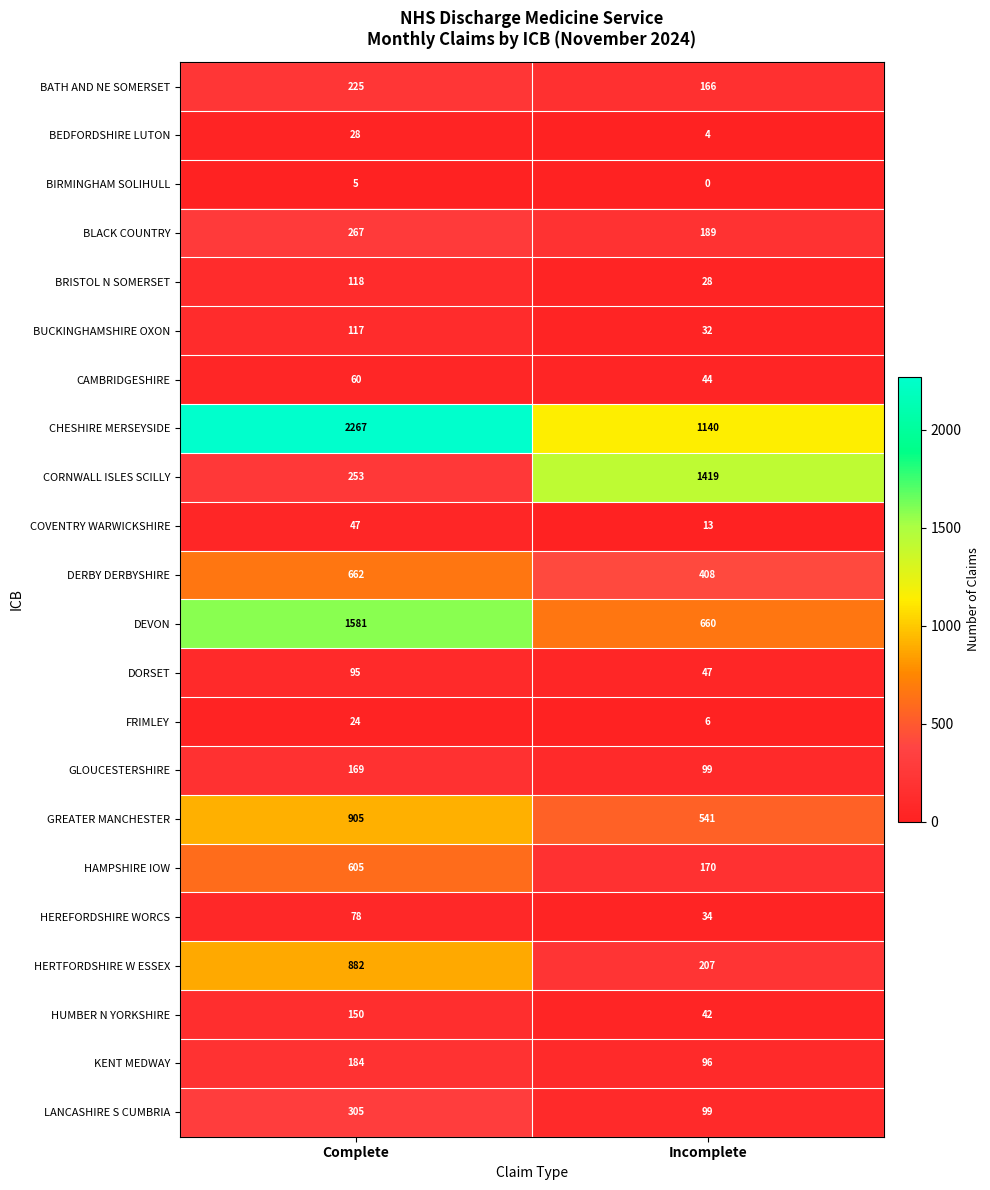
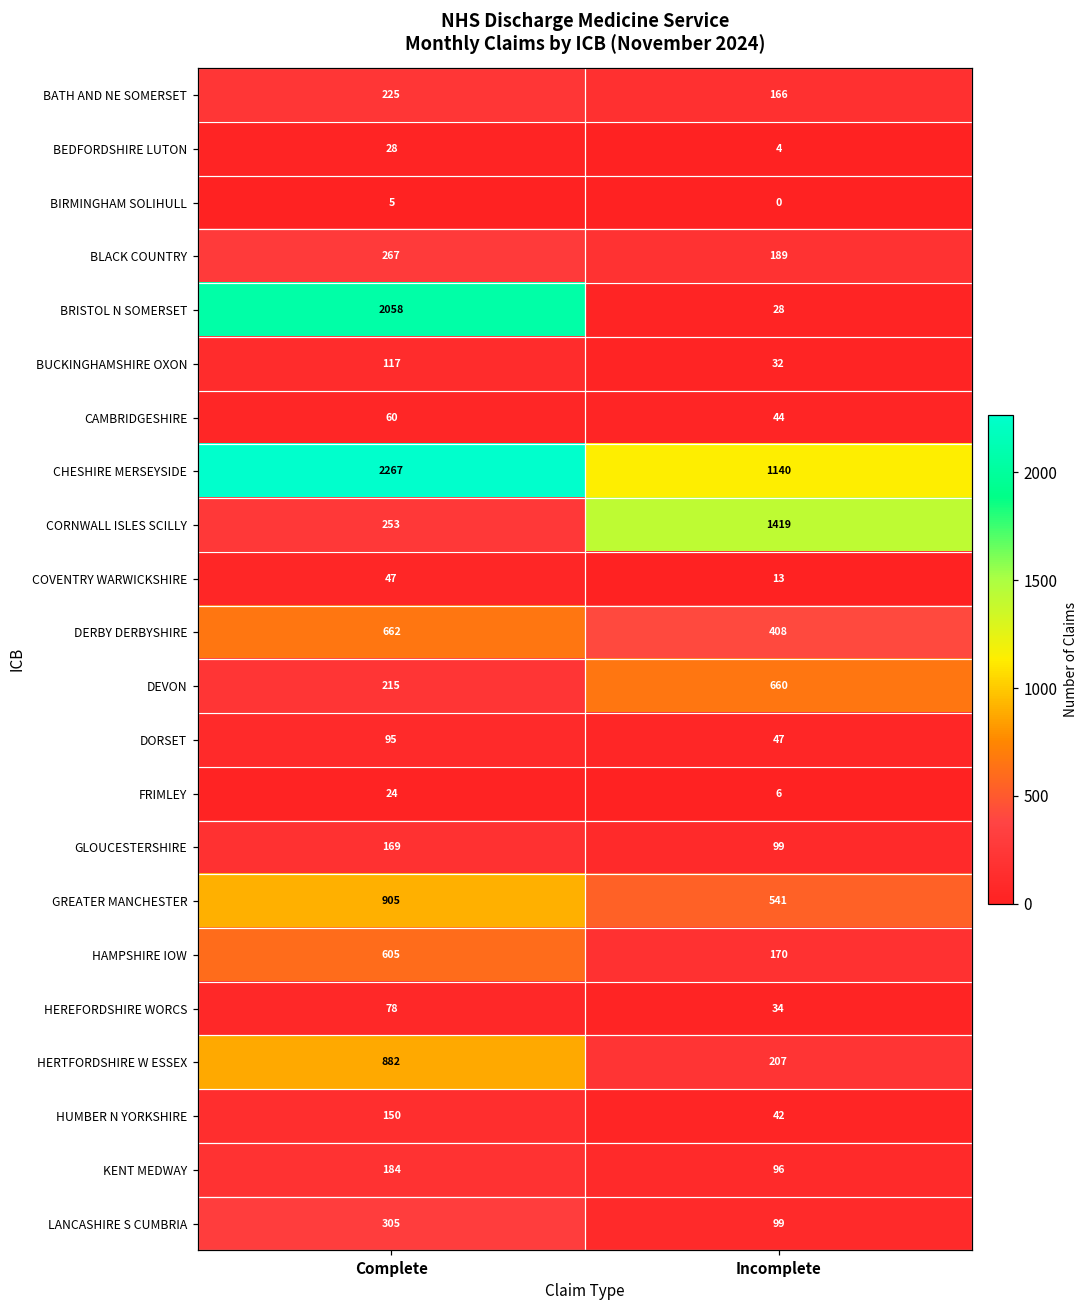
BRISTOL N SOMERSET, Complete: 118 -> 2058
DEVON, Complete: 1581 -> 215
